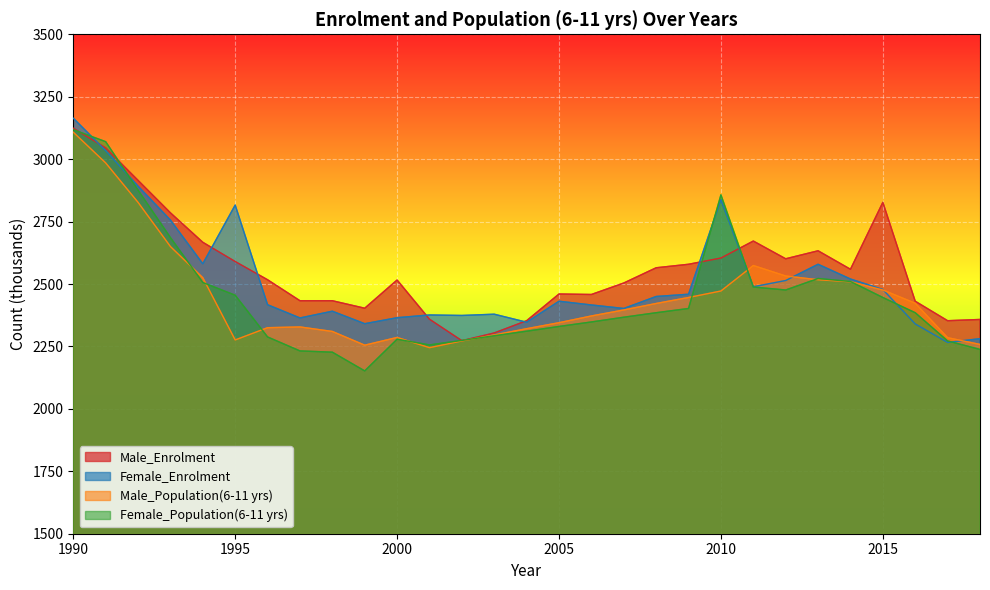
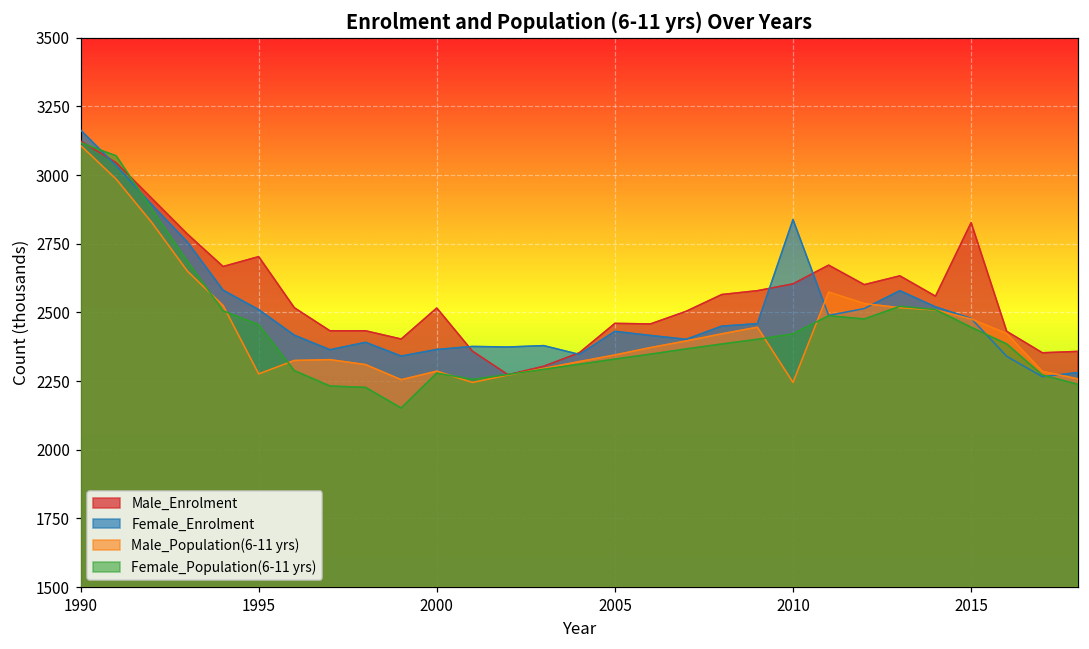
Male_Enrolment, 1995: 2590 -> 2700
Female_Enrolment, 1995: 2820 -> 2510
Male_Population(6-11 yrs), 2010: 2470 -> 2250
Female_Population(6-11 yrs), 2010: 2860 -> 2420
